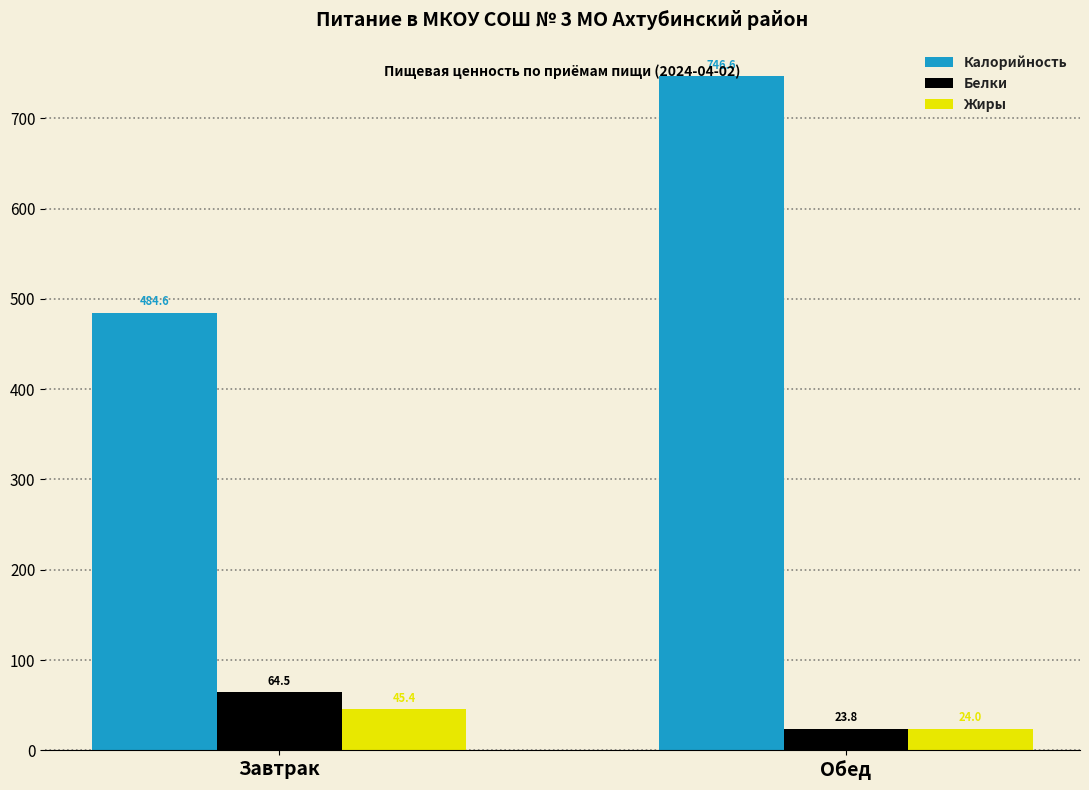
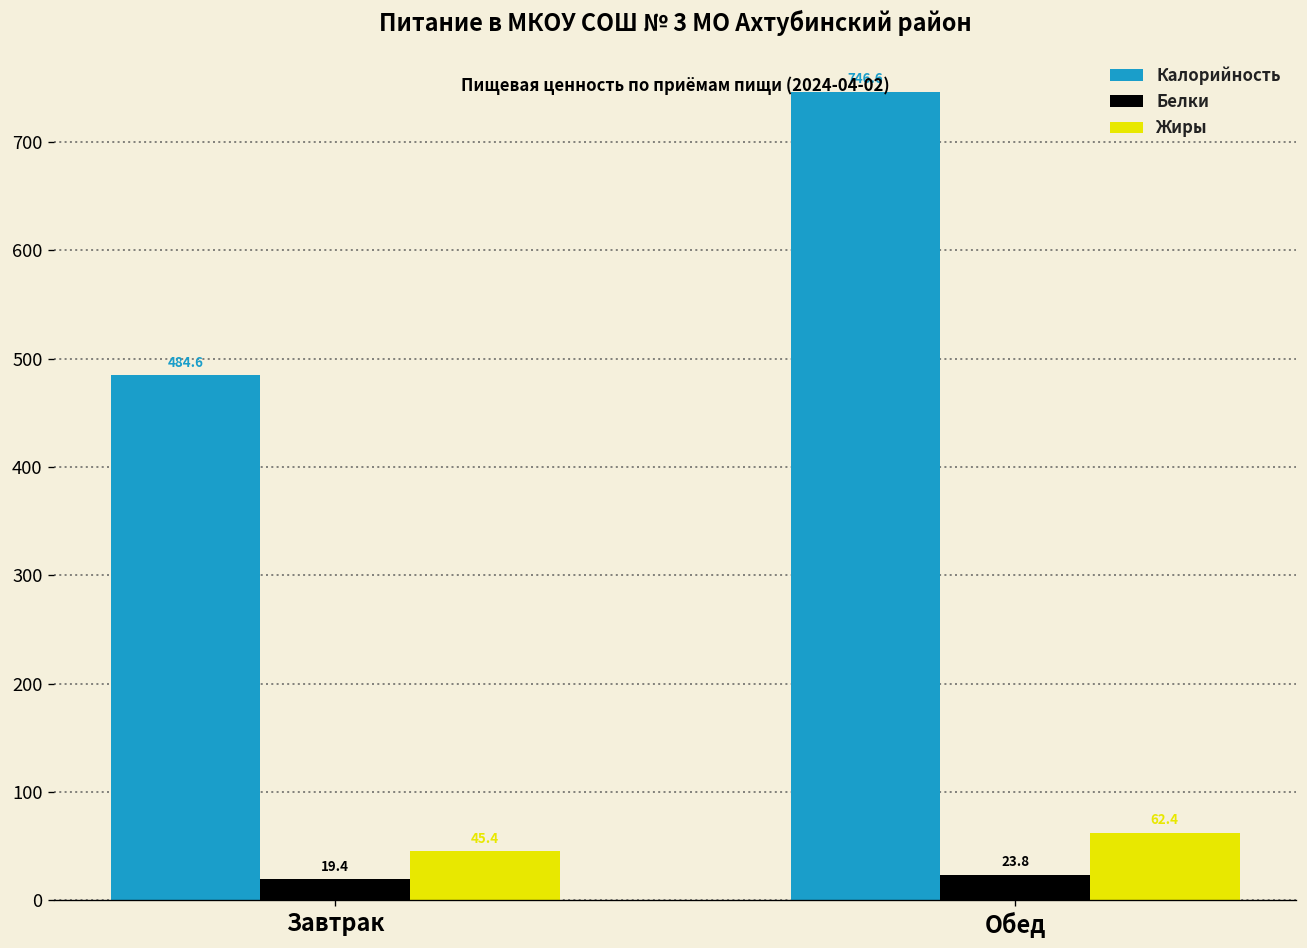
Белки, Завтрак: 64.5 -> 19.4
Жиры, Обед: 24.0 -> 62.4
